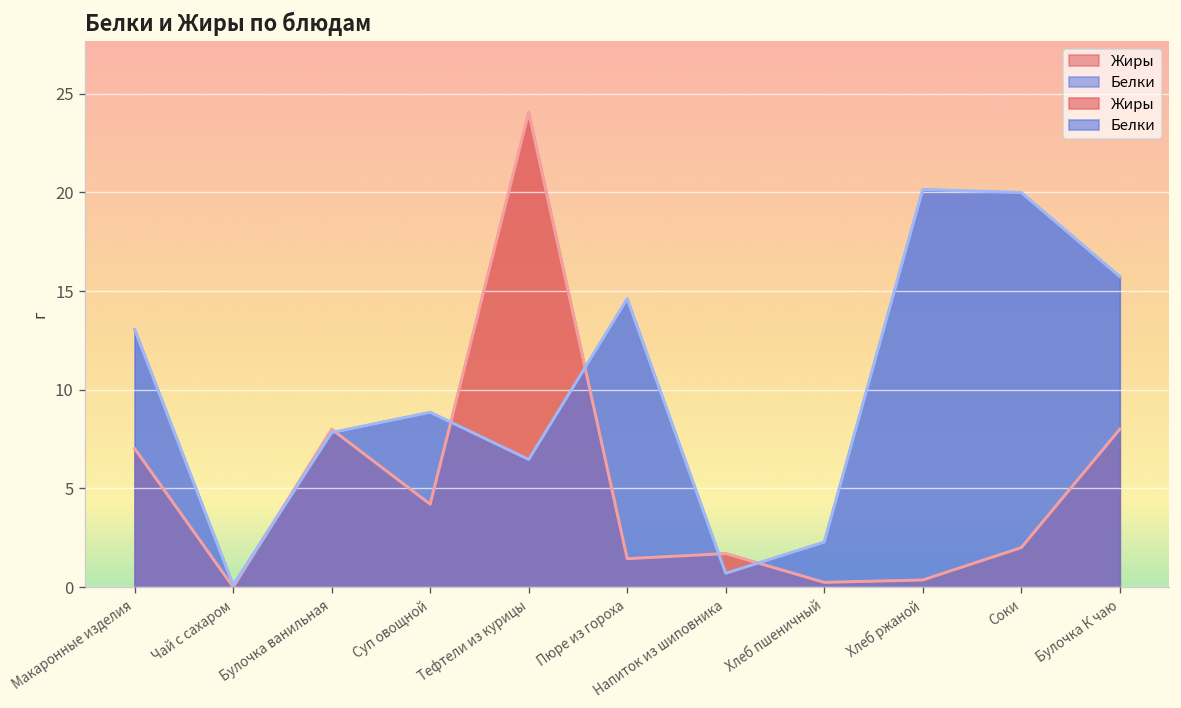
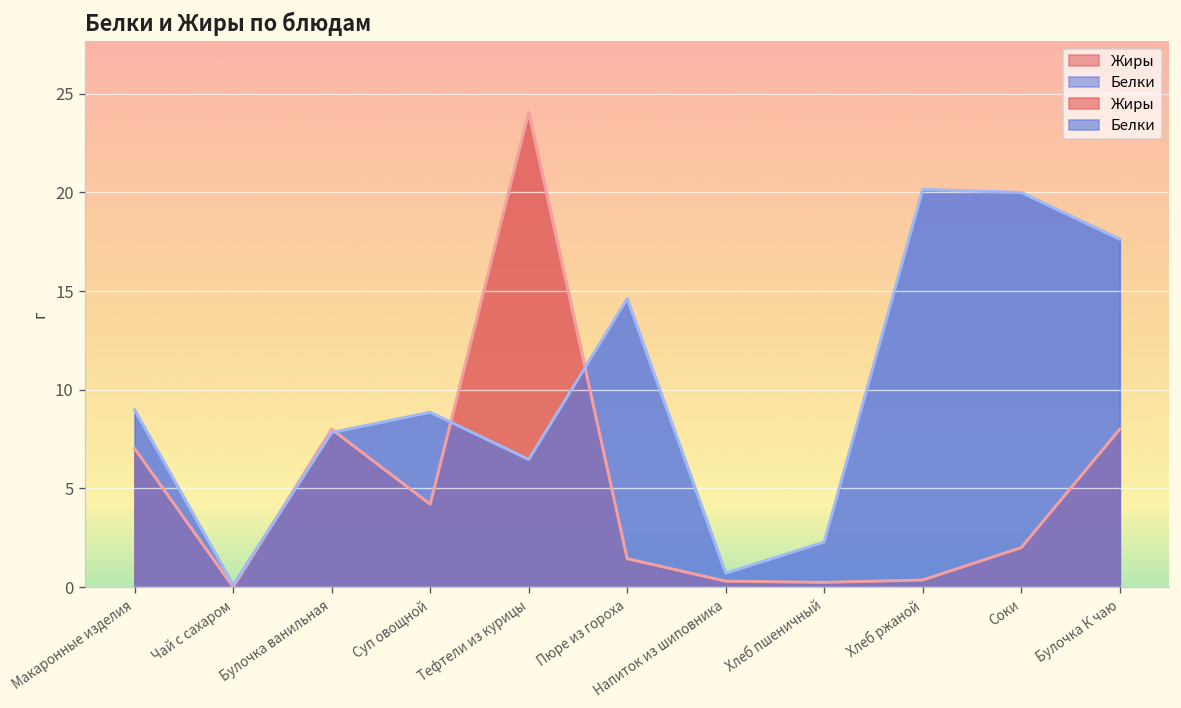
Белки, Макаронные изделия: 13.1 -> 9.0
Жиры, Напиток из шиповника: 1.7 -> 0.3
Белки, Булочка К чаю: 15.7 -> 17.6
